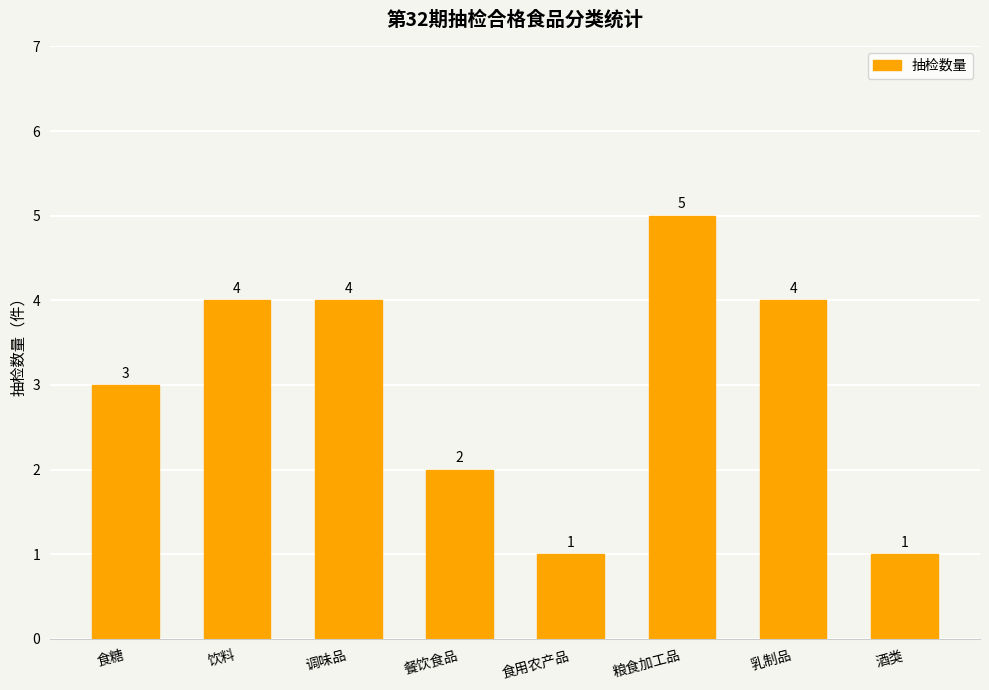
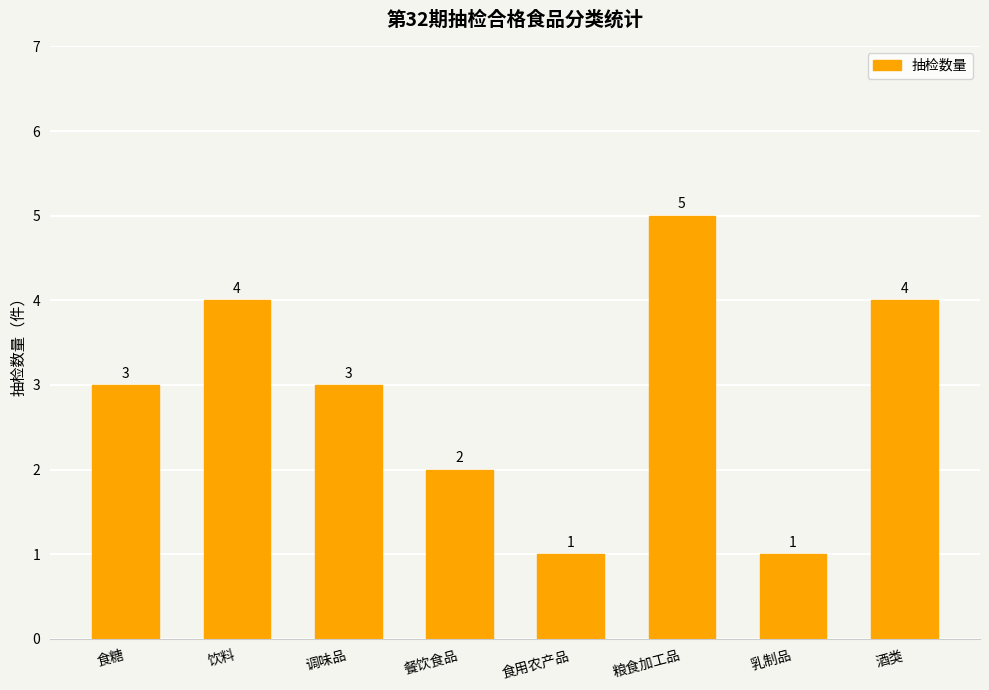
调味品: 4 -> 3
乳制品: 4 -> 1
酒类: 1 -> 4
